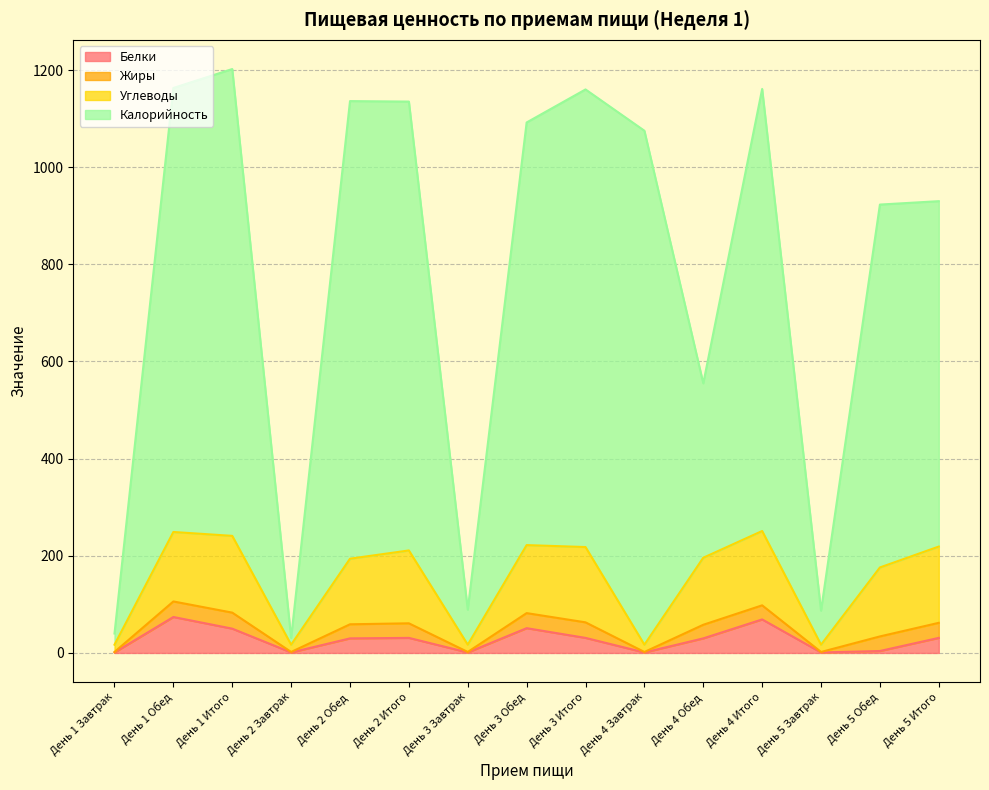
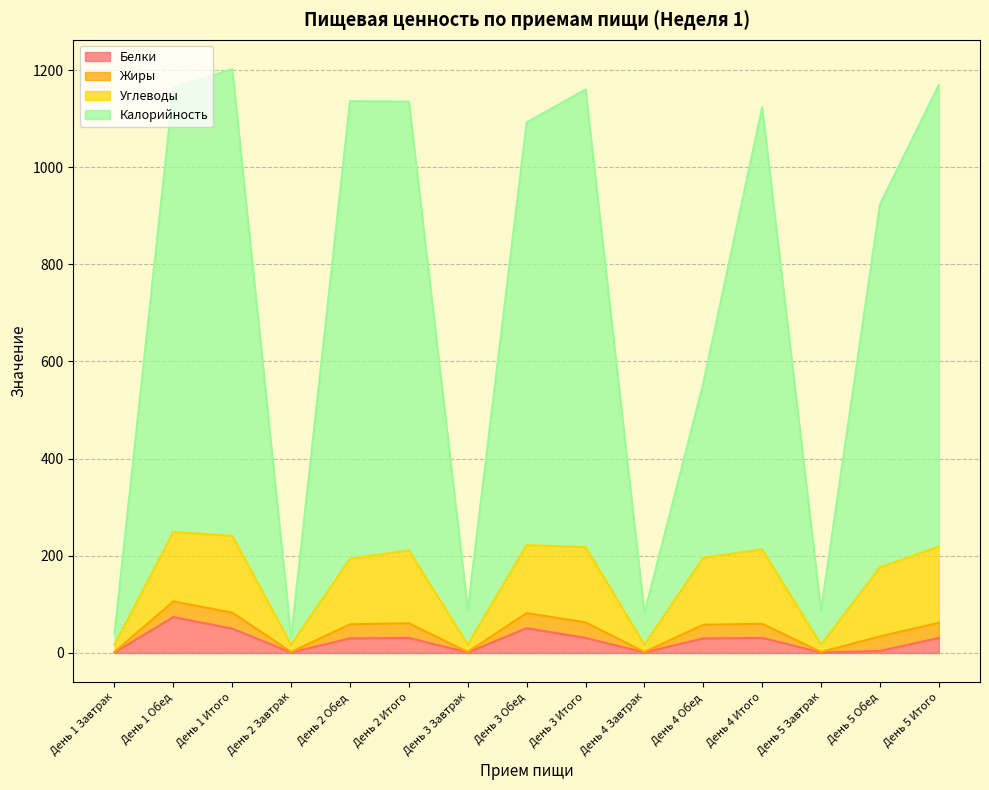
Калорийность, День 4 Завтрак: 1060 -> 70
Белки, День 4 Итого: 70 -> 30
Калорийность, День 5 Итого: 710 -> 950
